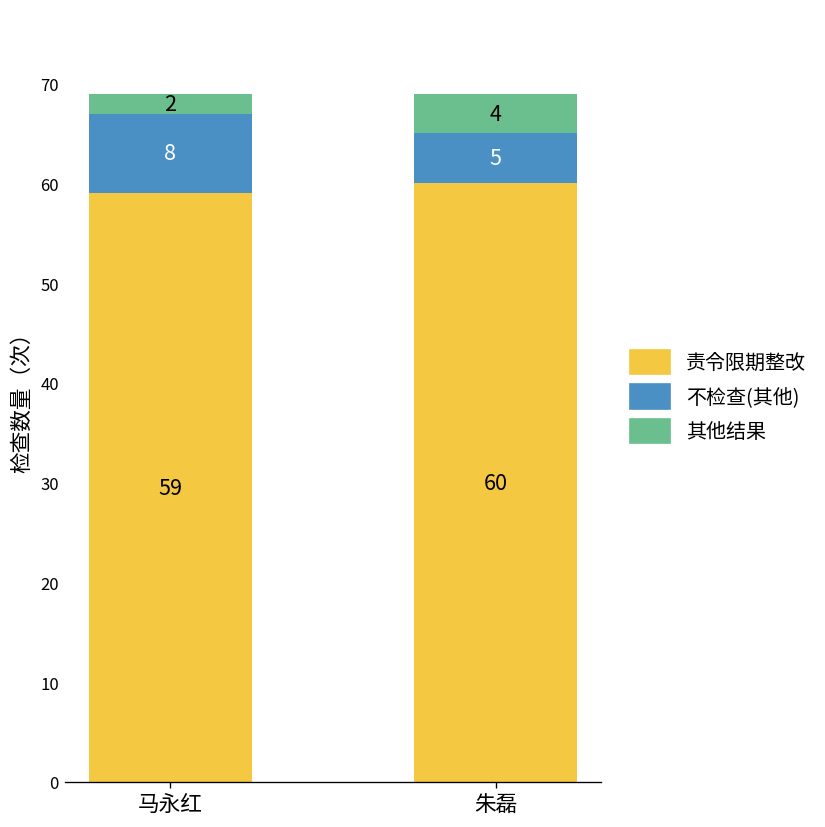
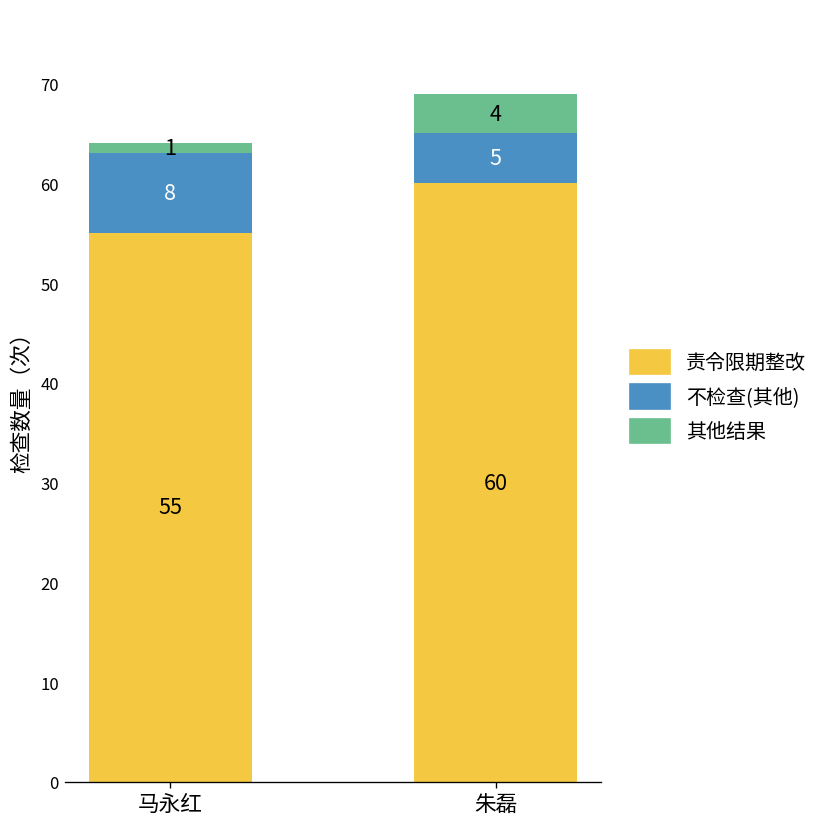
责令限期整改, 马永红: 59 -> 55
其他结果, 马永红: 2 -> 1
